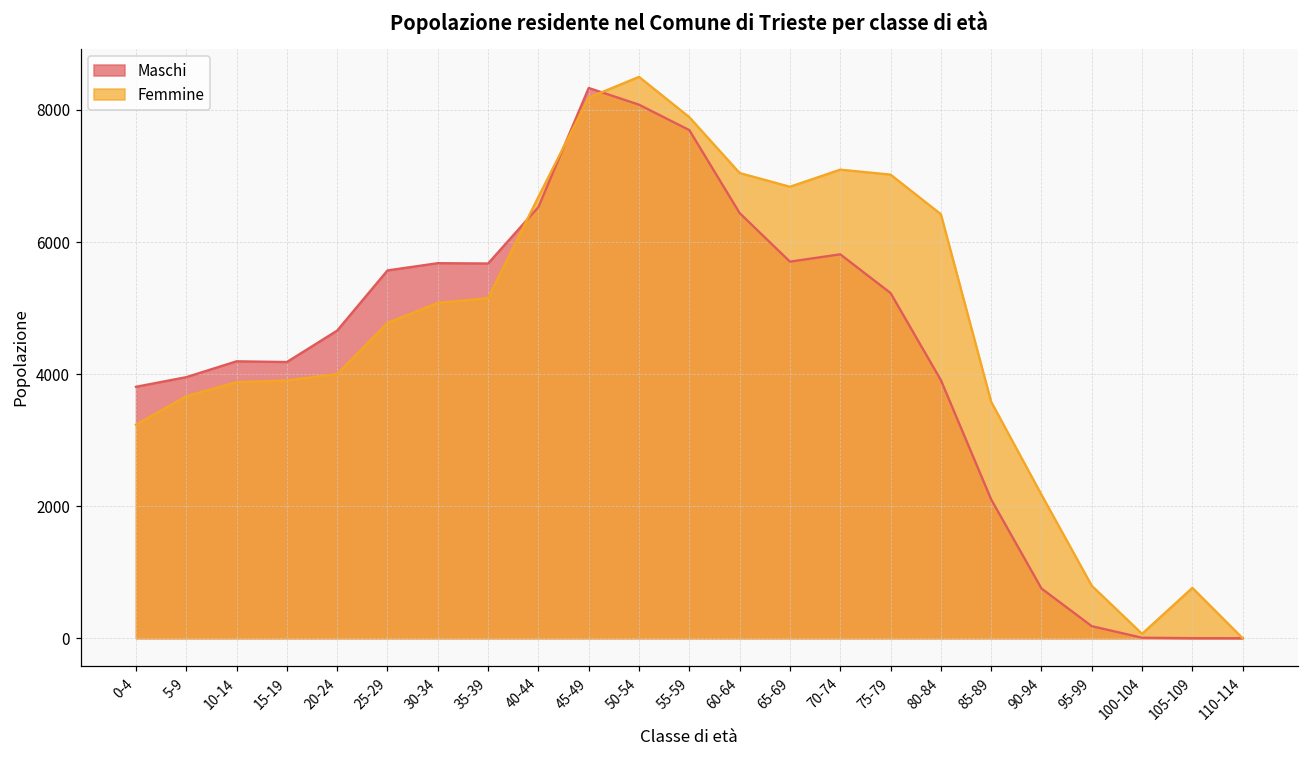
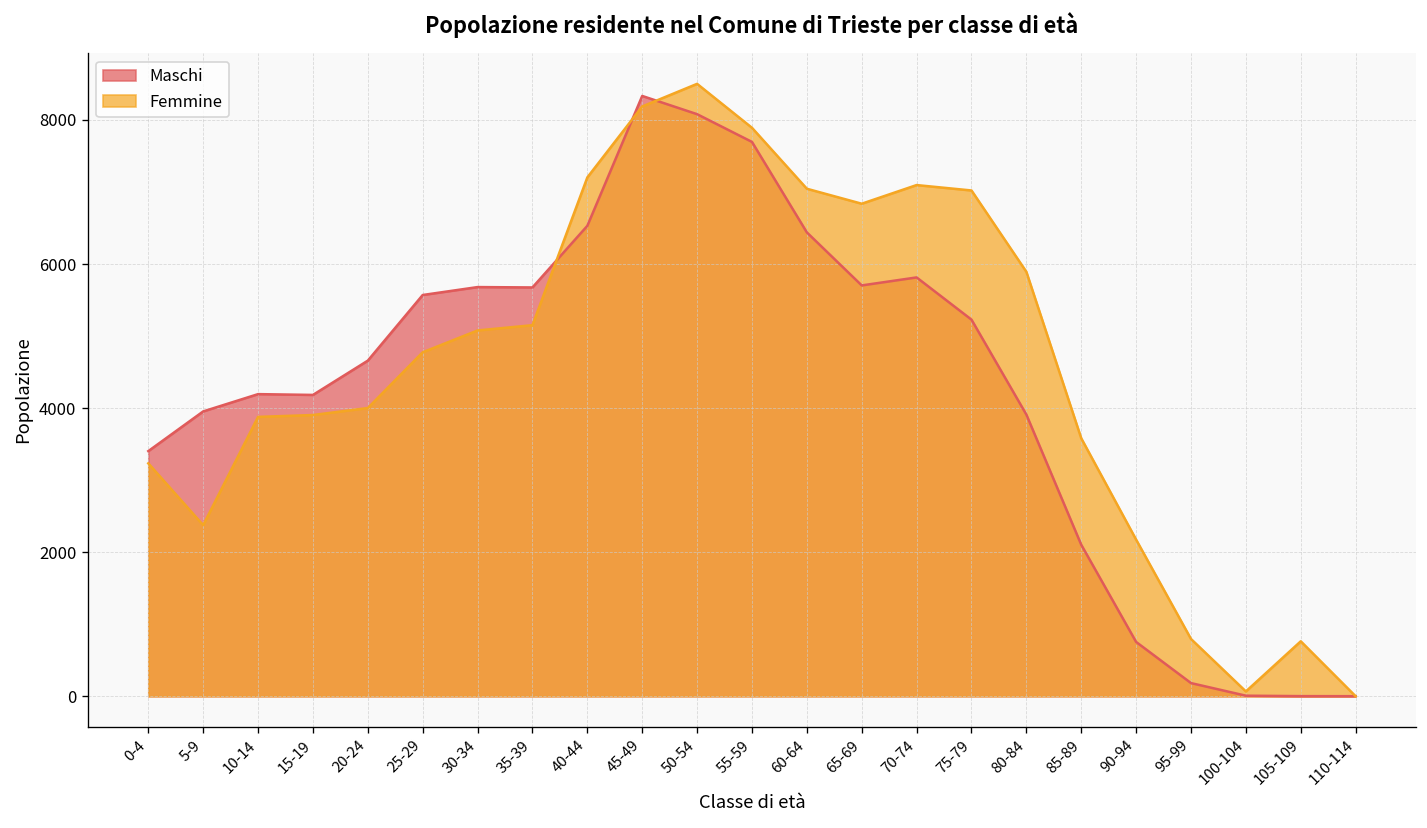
Maschi, 0-4: 3800 -> 3400
Femmine, 5-9: 3700 -> 2400
Femmine, 40-44: 6700 -> 7200
Femmine, 80-84: 6400 -> 5900
